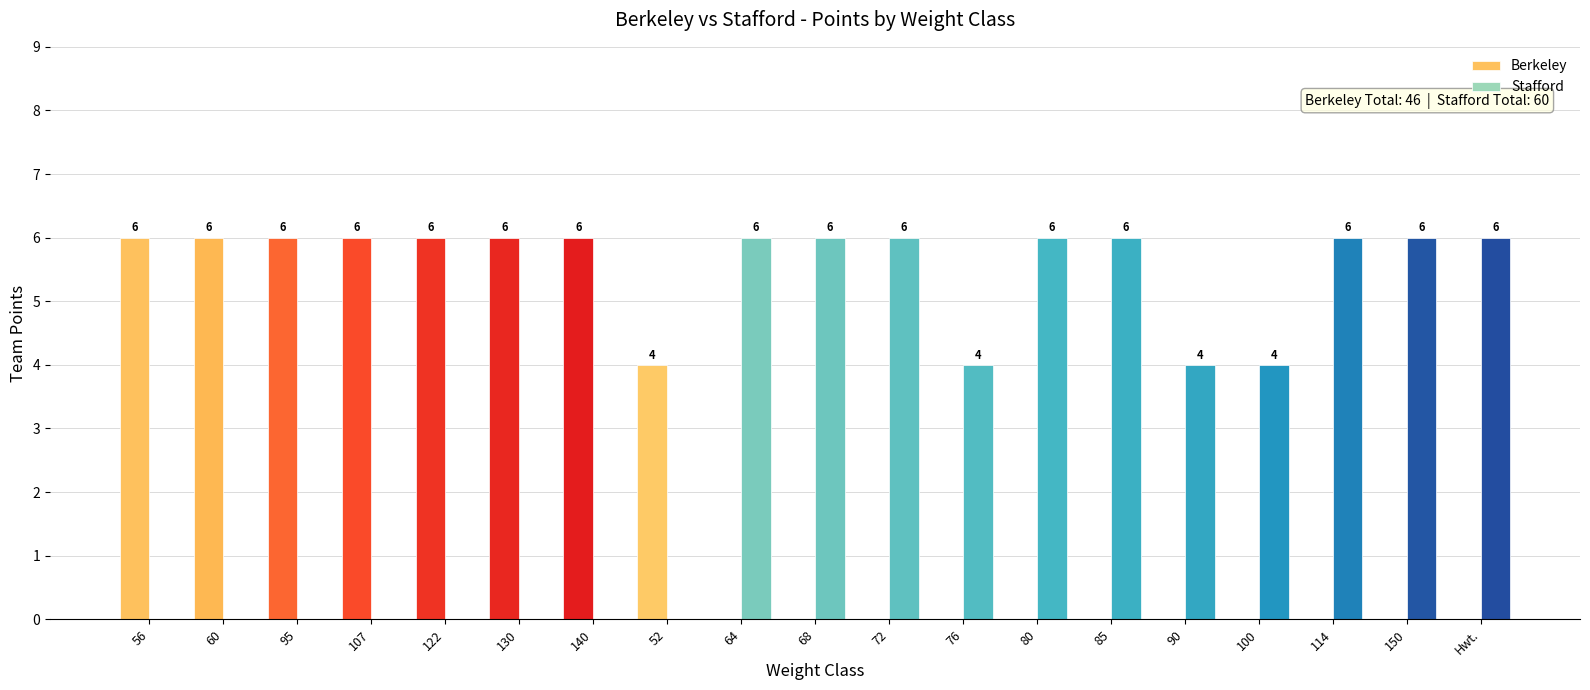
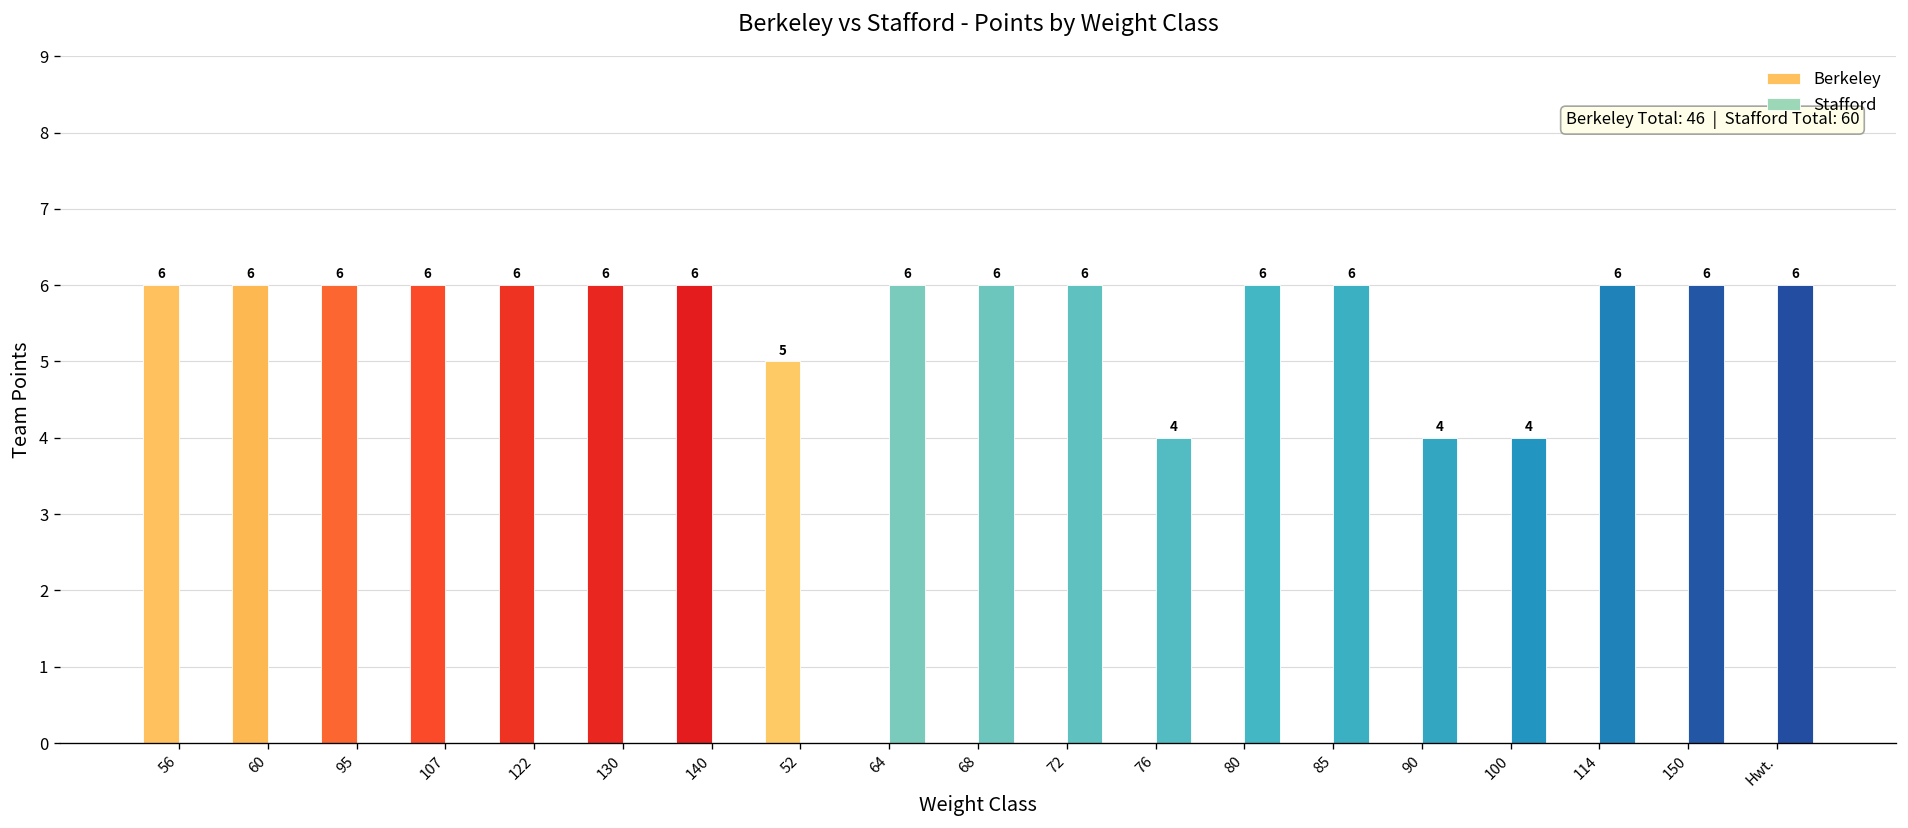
Berkeley, 52: 4 -> 5
